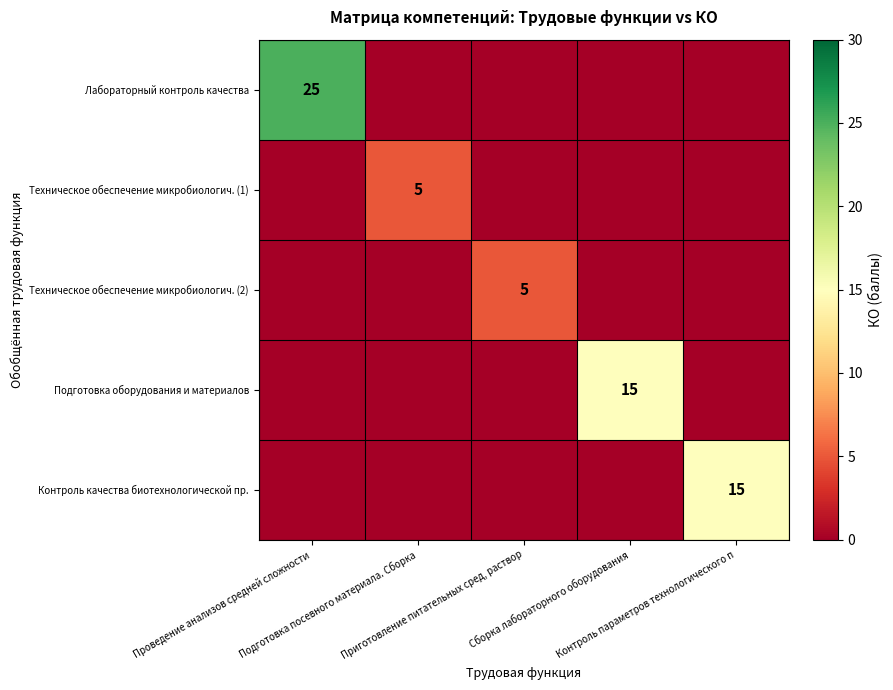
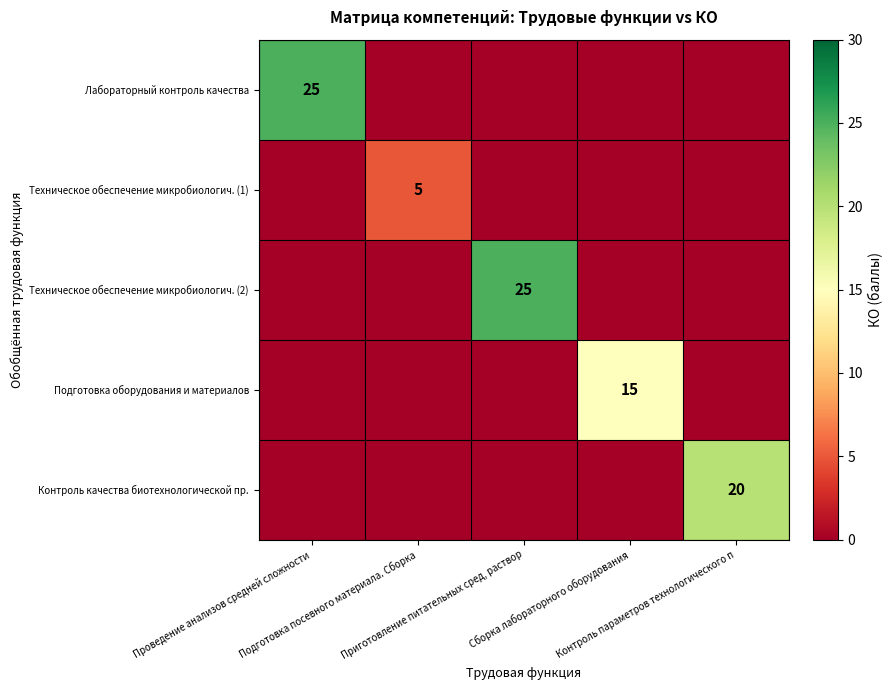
Техническое обеспечение микробиологич. (2), Приготовление питательных сред, раствор: 5 -> 25
Контроль качества биотехнологической пр., Контроль параметров технологического п: 15 -> 20
